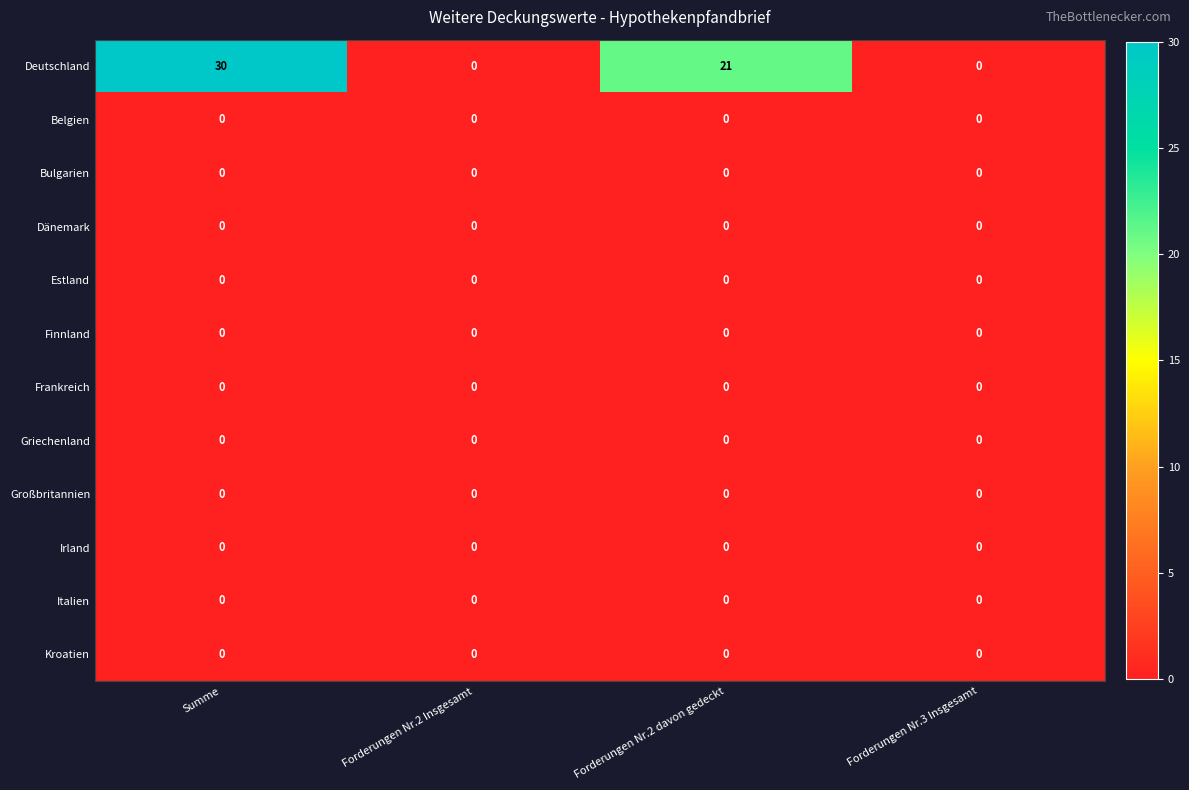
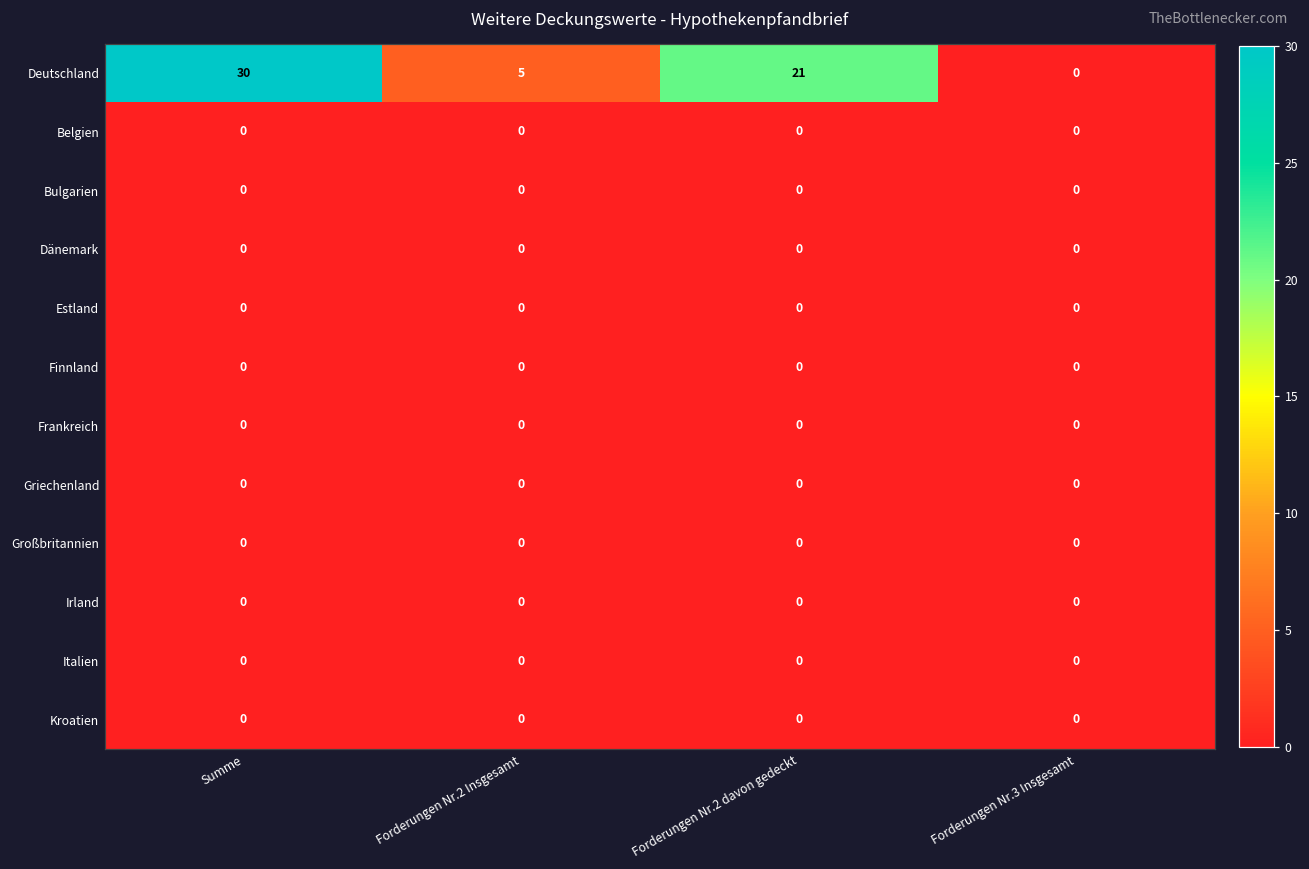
Deutschland, Forderungen Nr.2 Insgesamt: 0 -> 5
